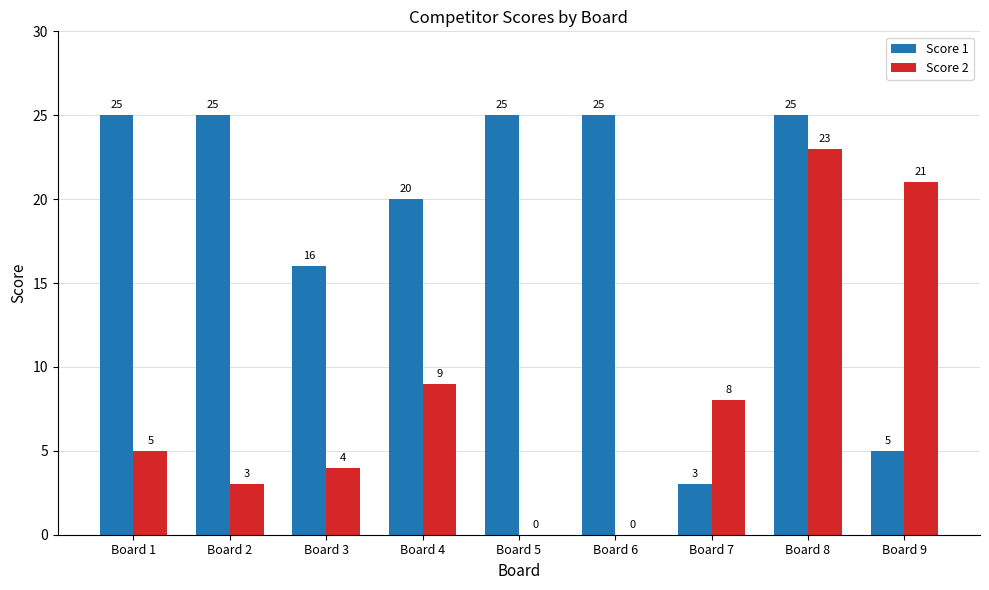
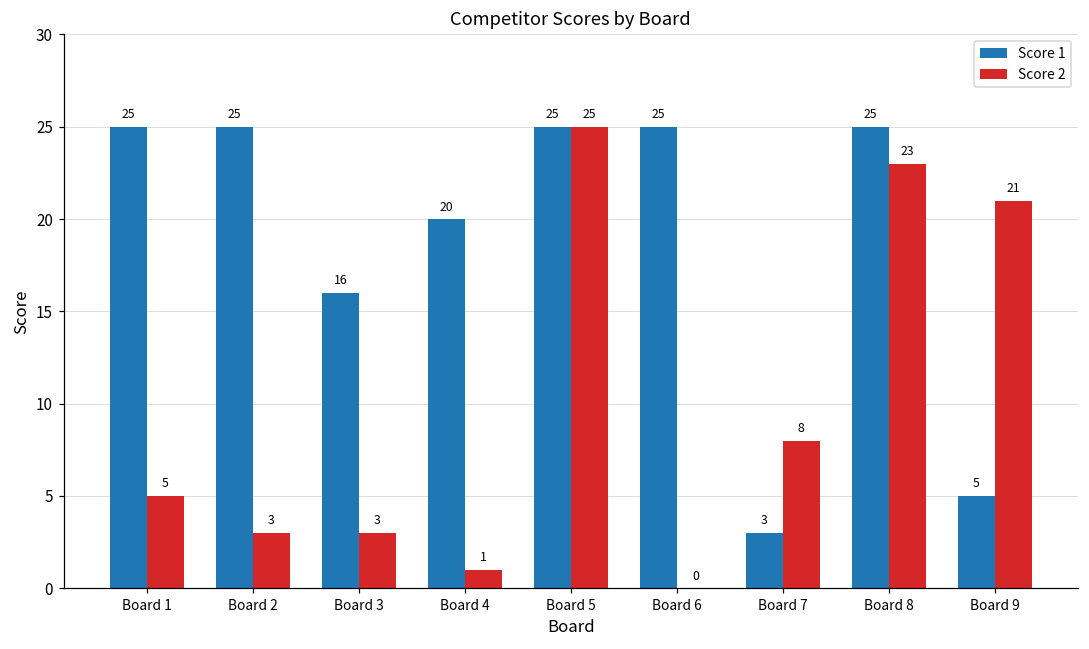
Score 2, Board 3: 4 -> 3
Score 2, Board 4: 9 -> 1
Score 2, Board 5: 0 -> 25
